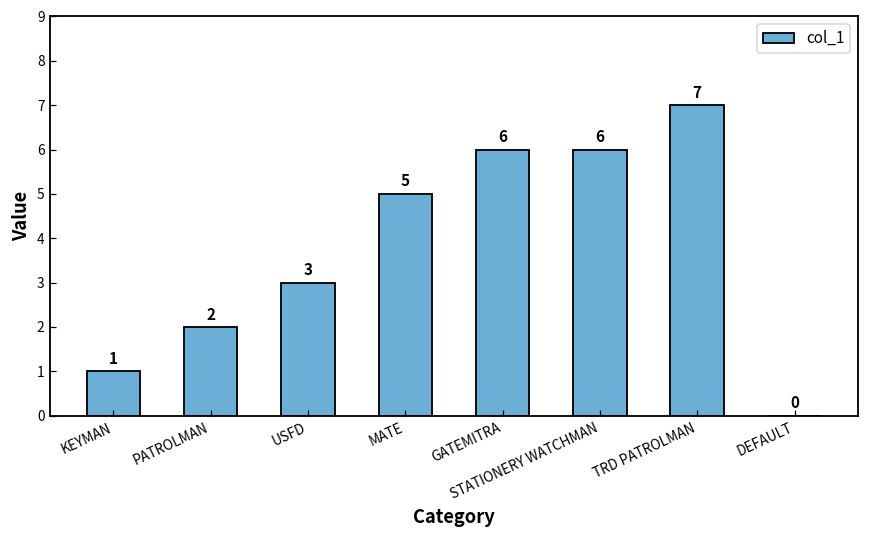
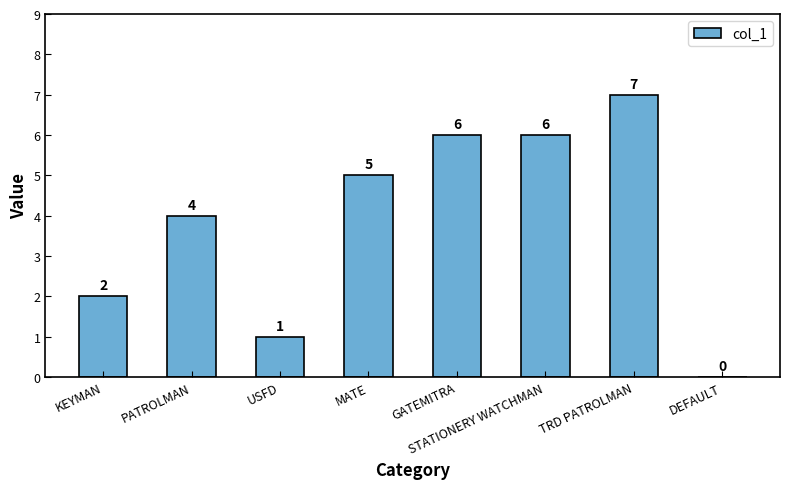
KEYMAN: 1 -> 2
PATROLMAN: 2 -> 4
USFD: 3 -> 1
